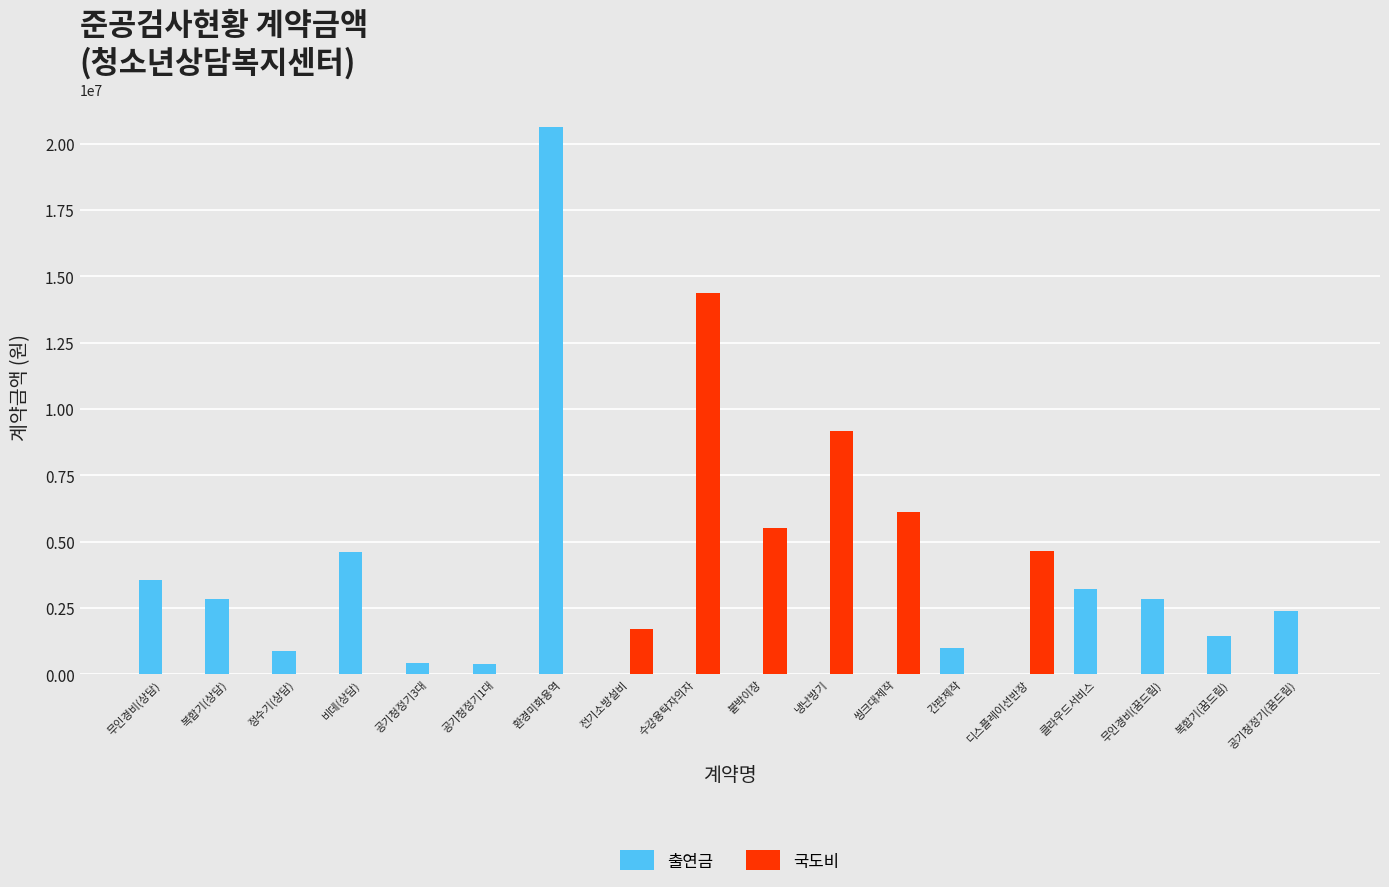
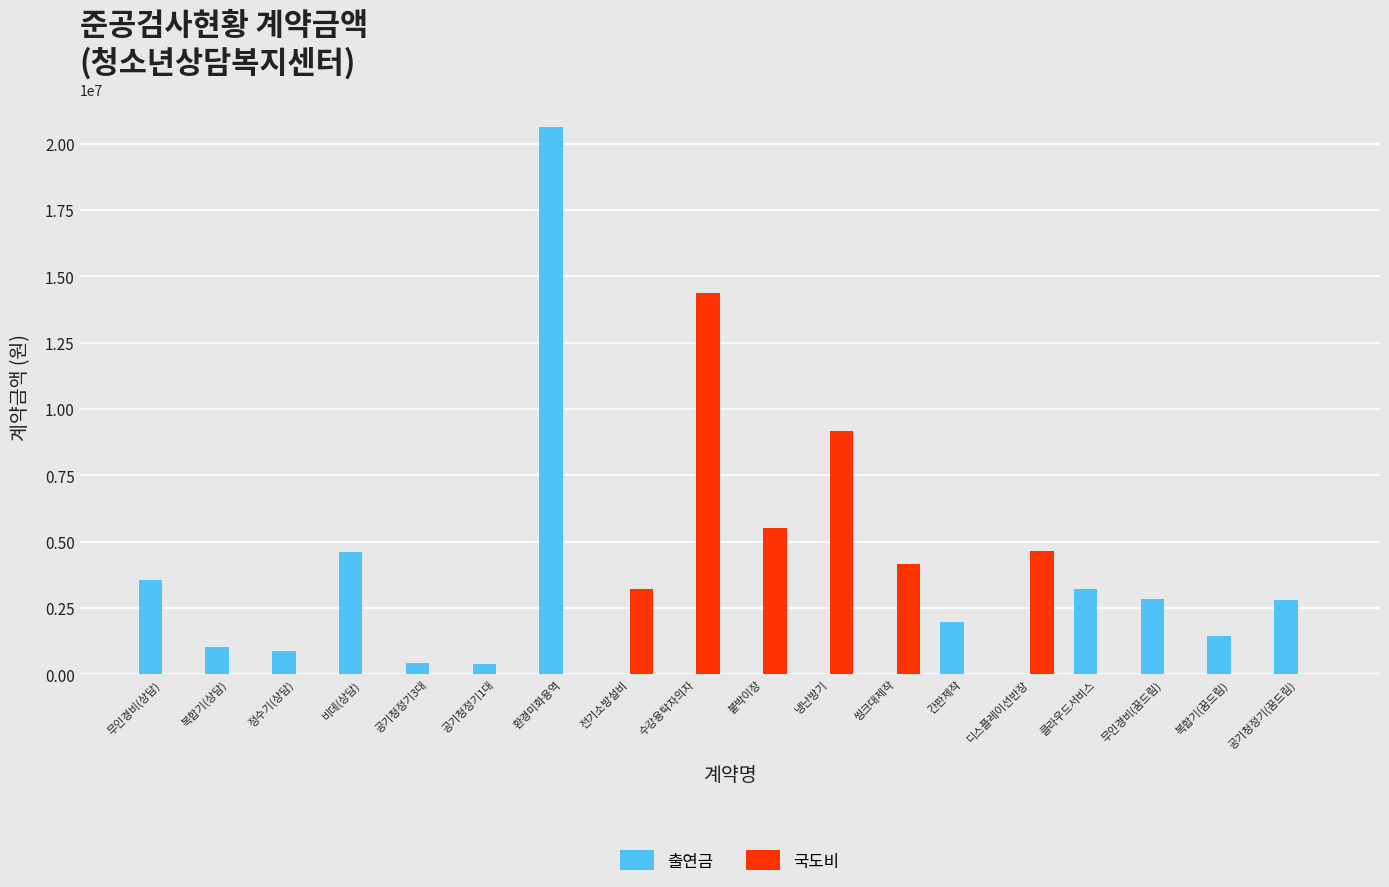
출연금, 복합기(상담): 2800000 -> 1000000
국도비, 전기소방설비: 1700000 -> 3200000
국도비, 씽크대제작: 6100000 -> 4100000
출연금, 간판제작: 1000000 -> 2000000
출연금, 공기청정기(꿈드림): 2400000 -> 2800000
